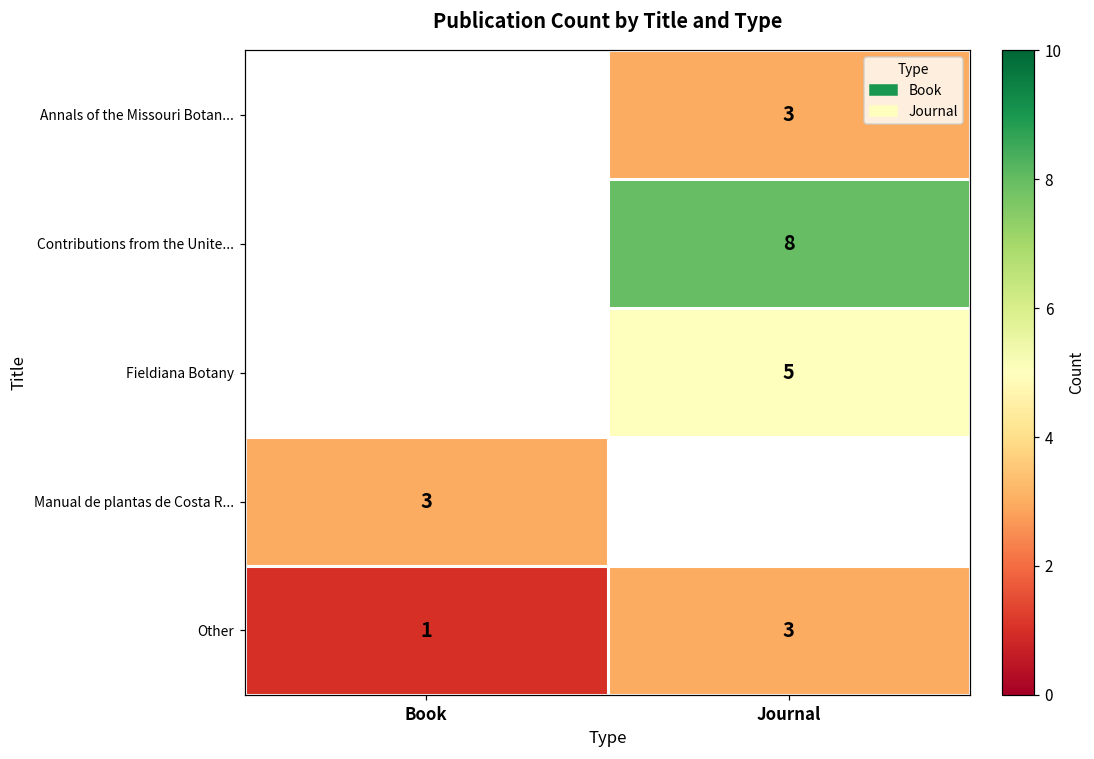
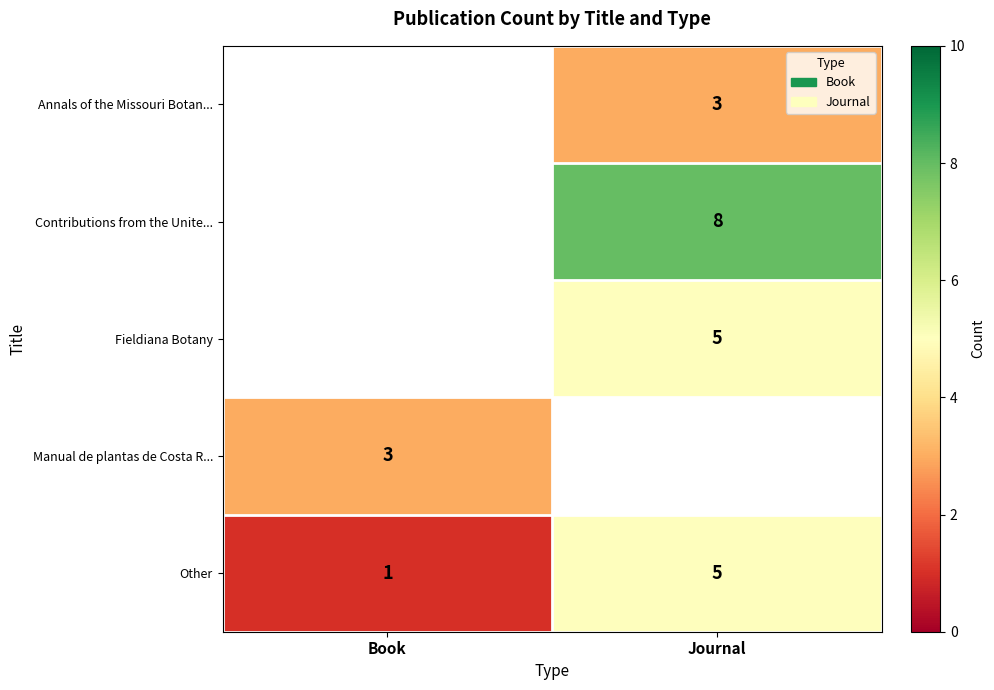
Other, Journal: 3 -> 5
